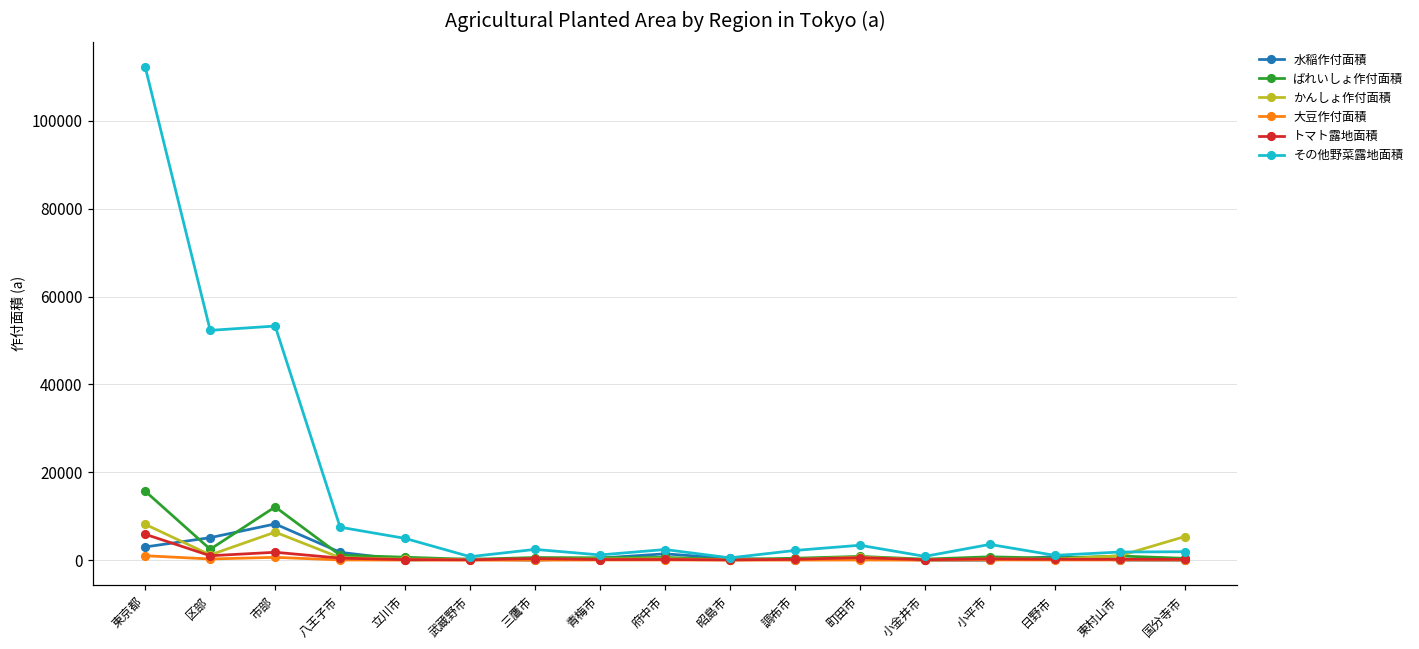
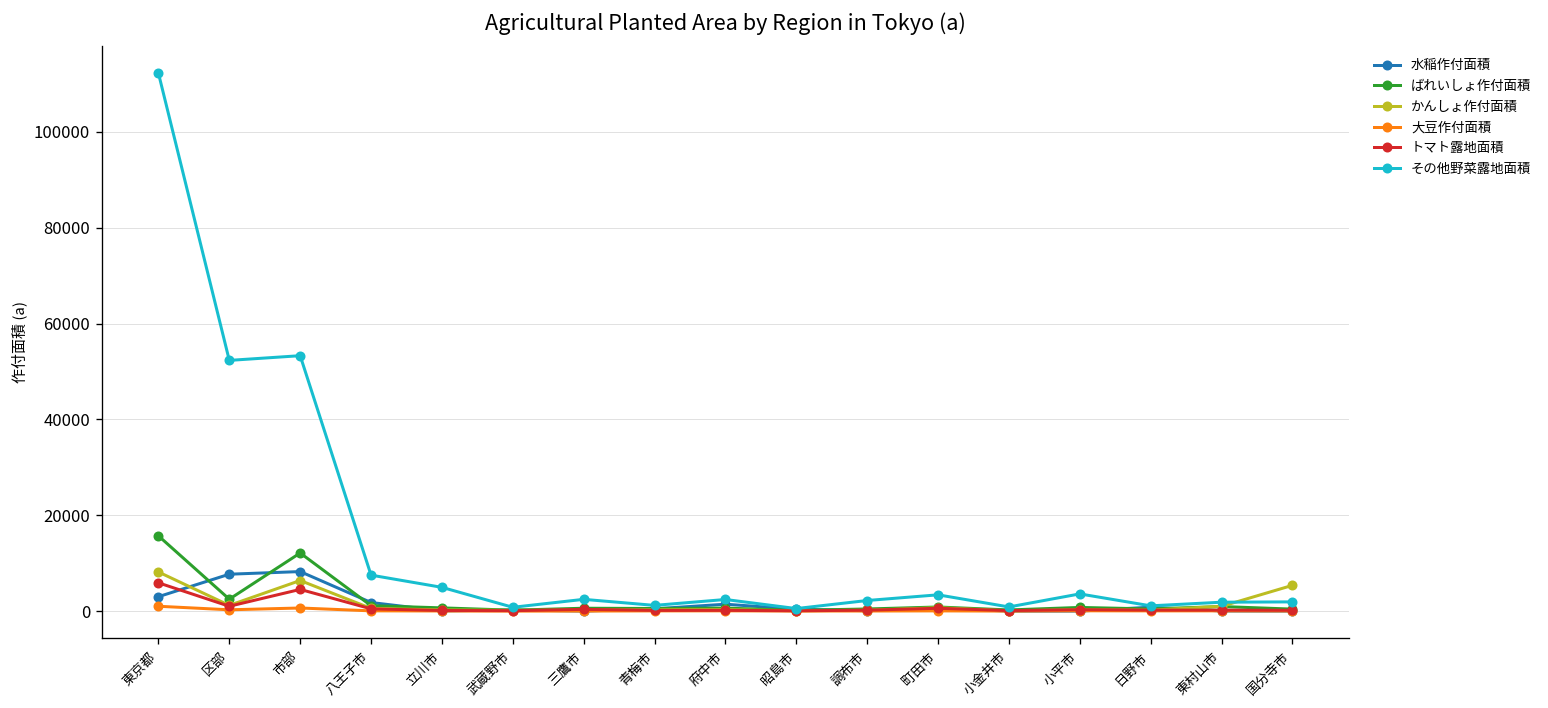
水稲作付面積, 区部: 5000 -> 8000
トマト露地面積, 市部: 2000 -> 5000
